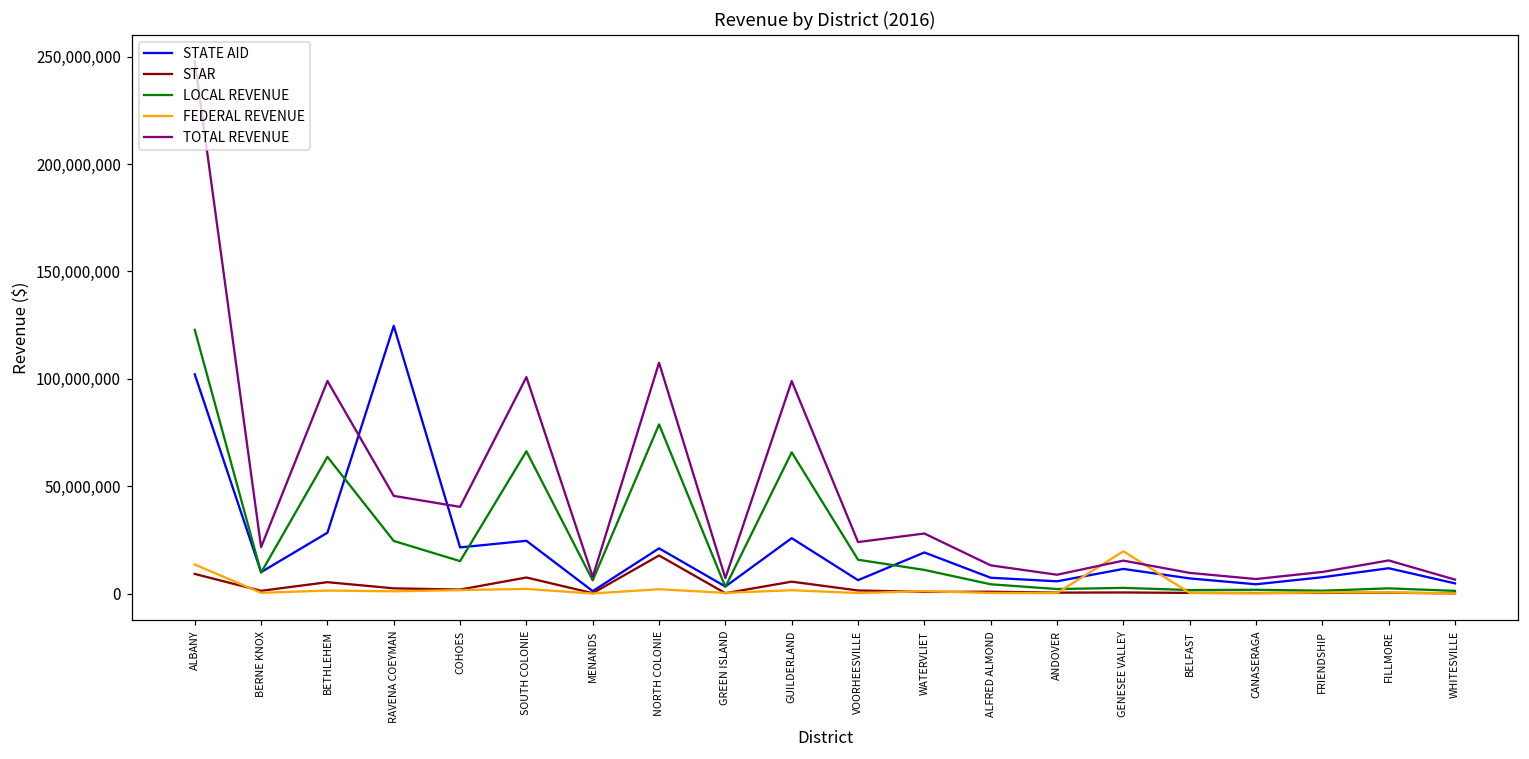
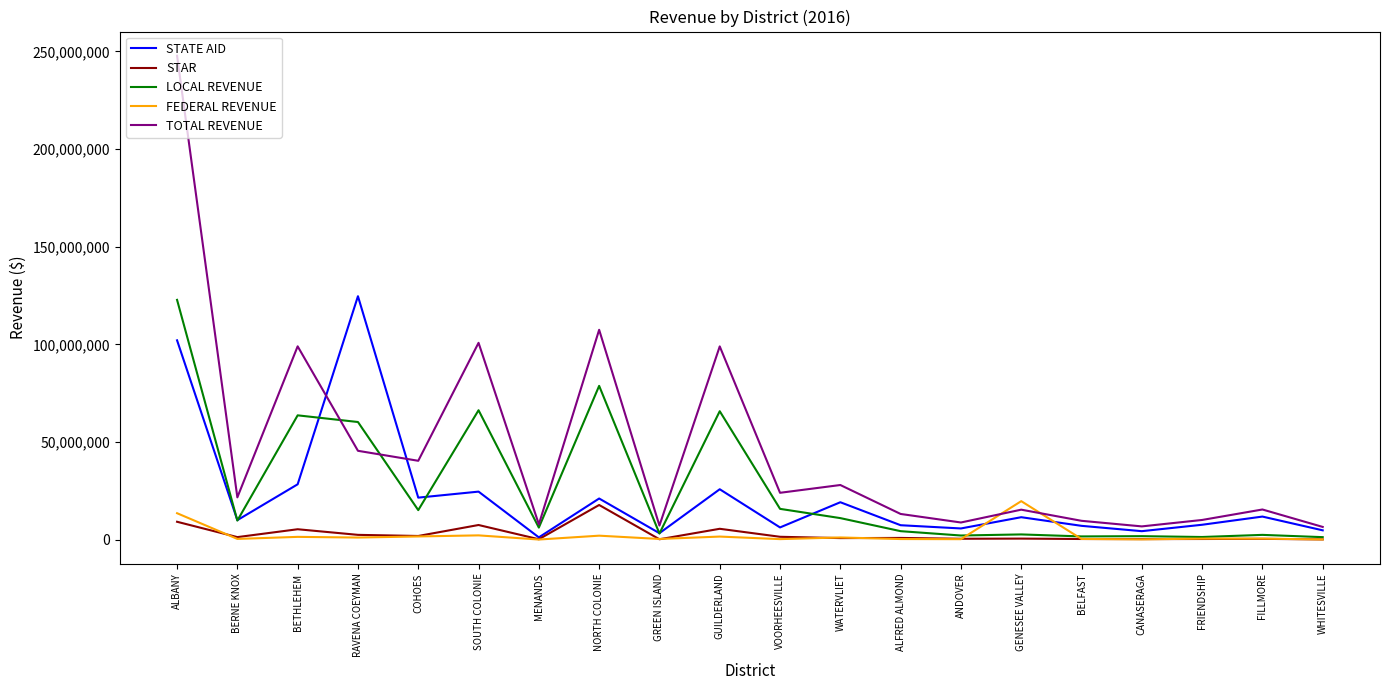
LOCAL REVENUE, RAVENA COEYMAN: 25,000,000 -> 60,000,000
